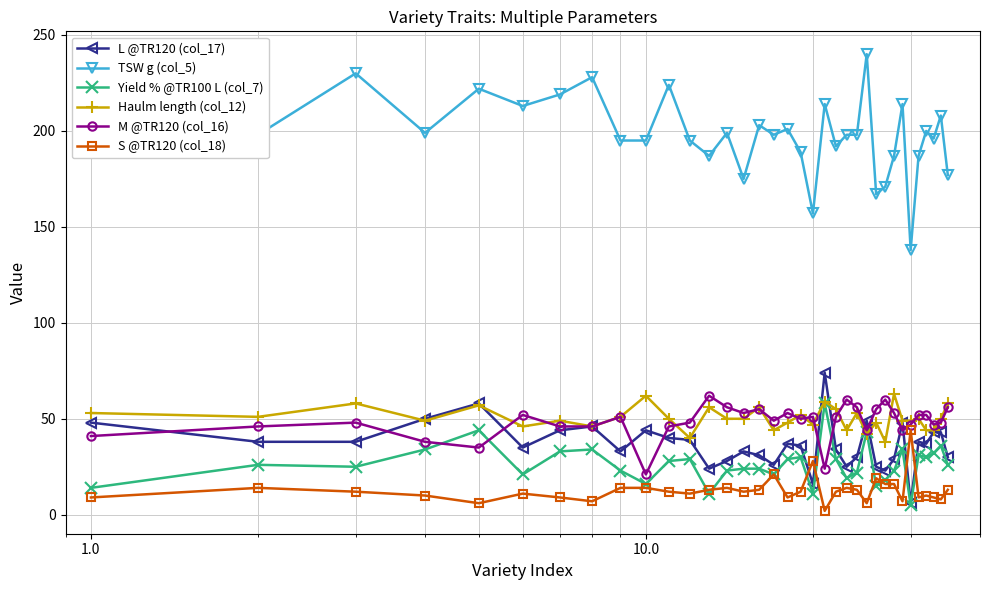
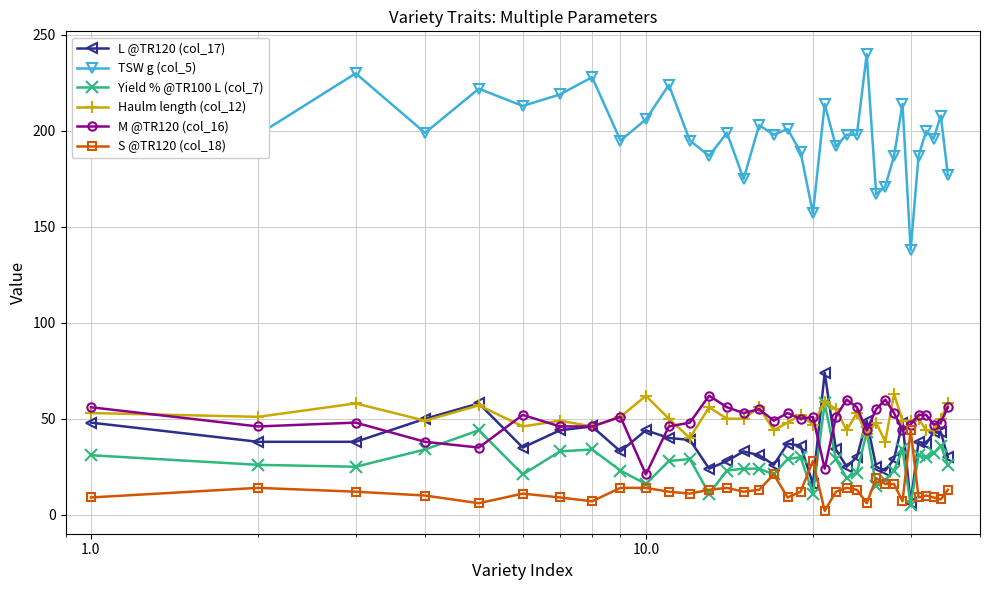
Yield % @TR100 L (col_7), 1.0: 14 -> 31
M @TR120 (col_16), 1.0: 41 -> 56
TSW g (col_5), 10.0: 195 -> 206
